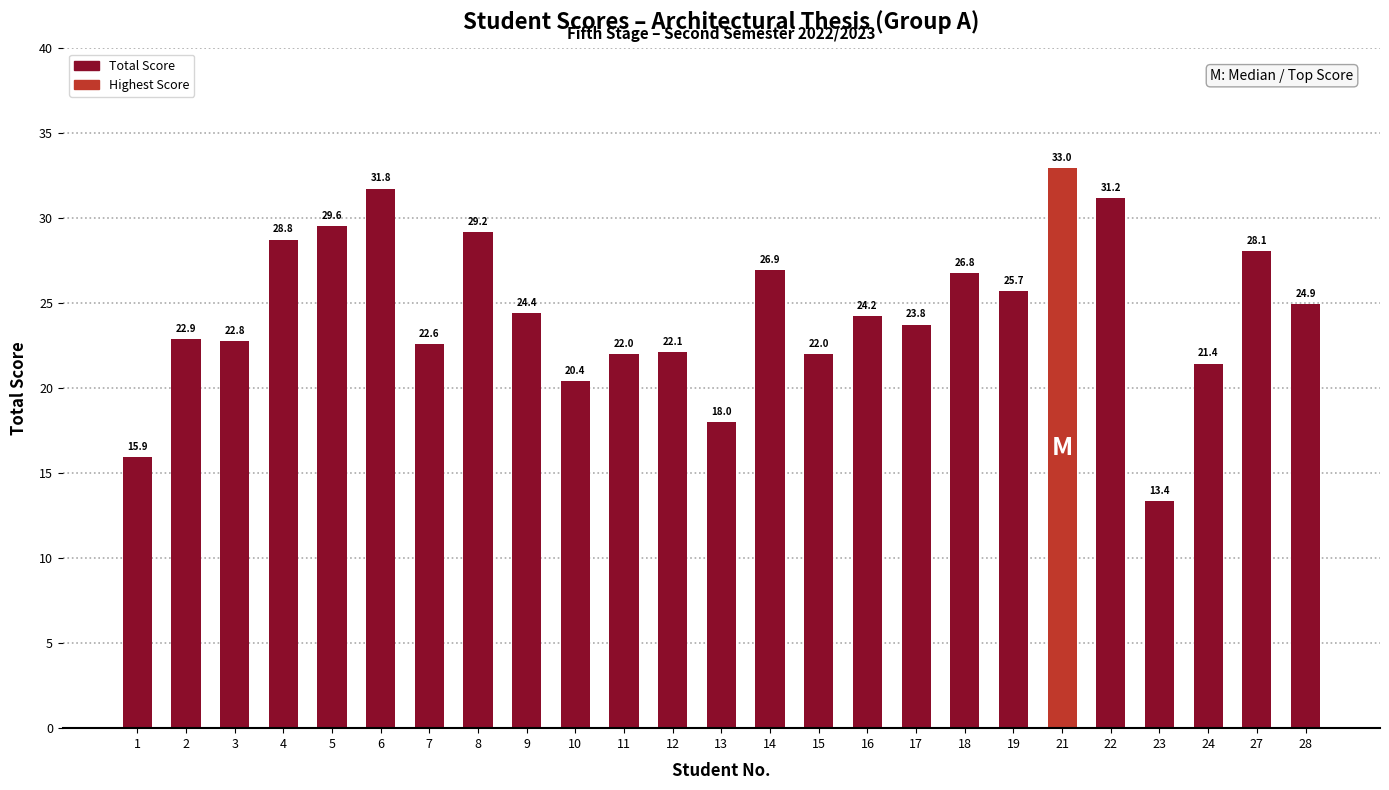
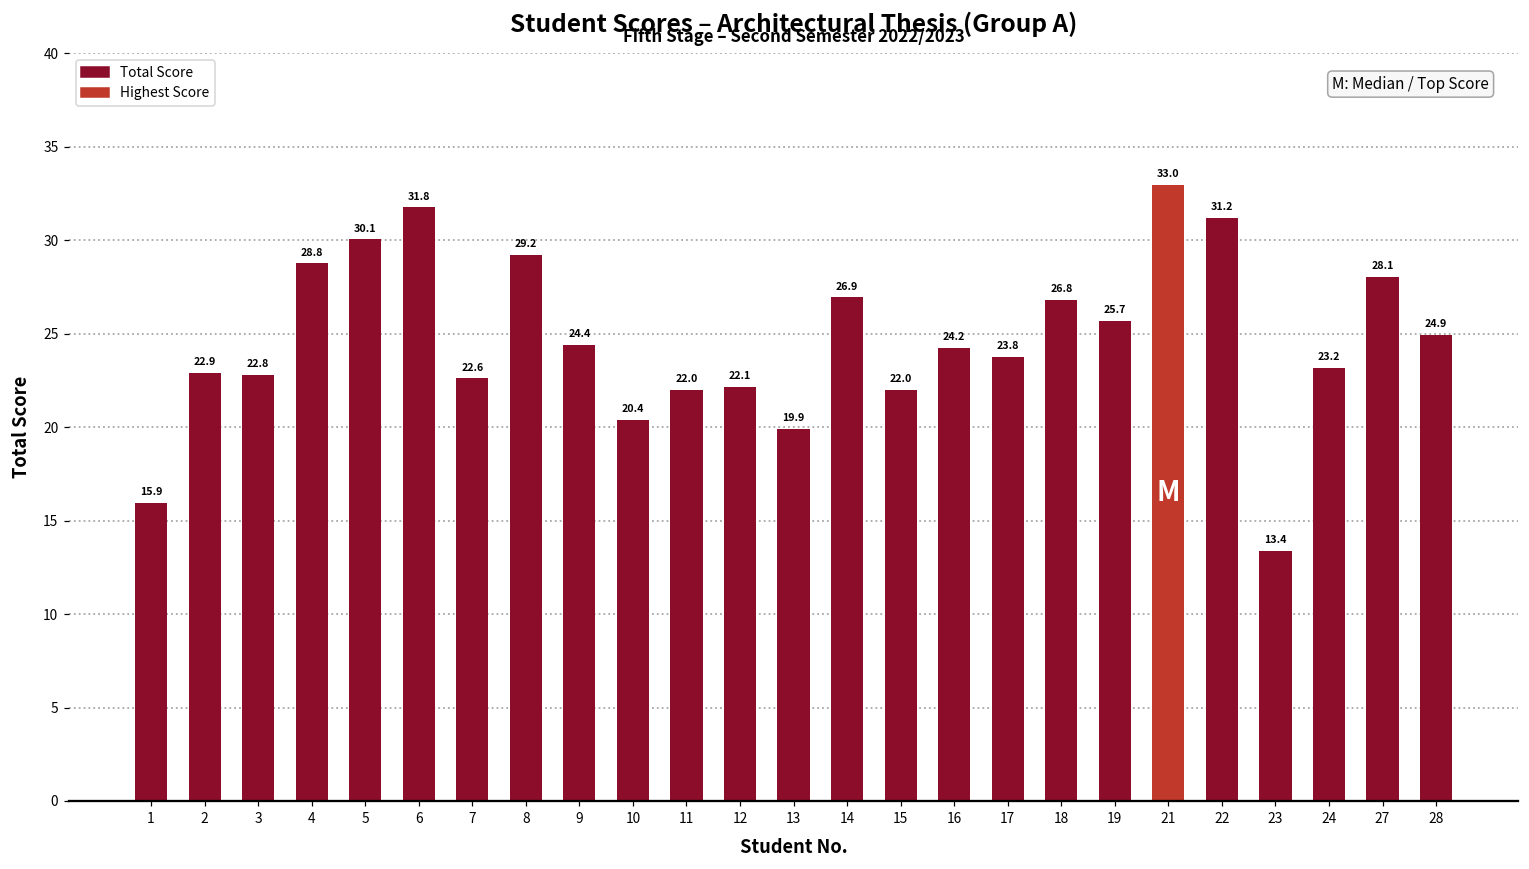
5: 29.6 -> 30.1
13: 18.0 -> 19.9
24: 21.4 -> 23.2
